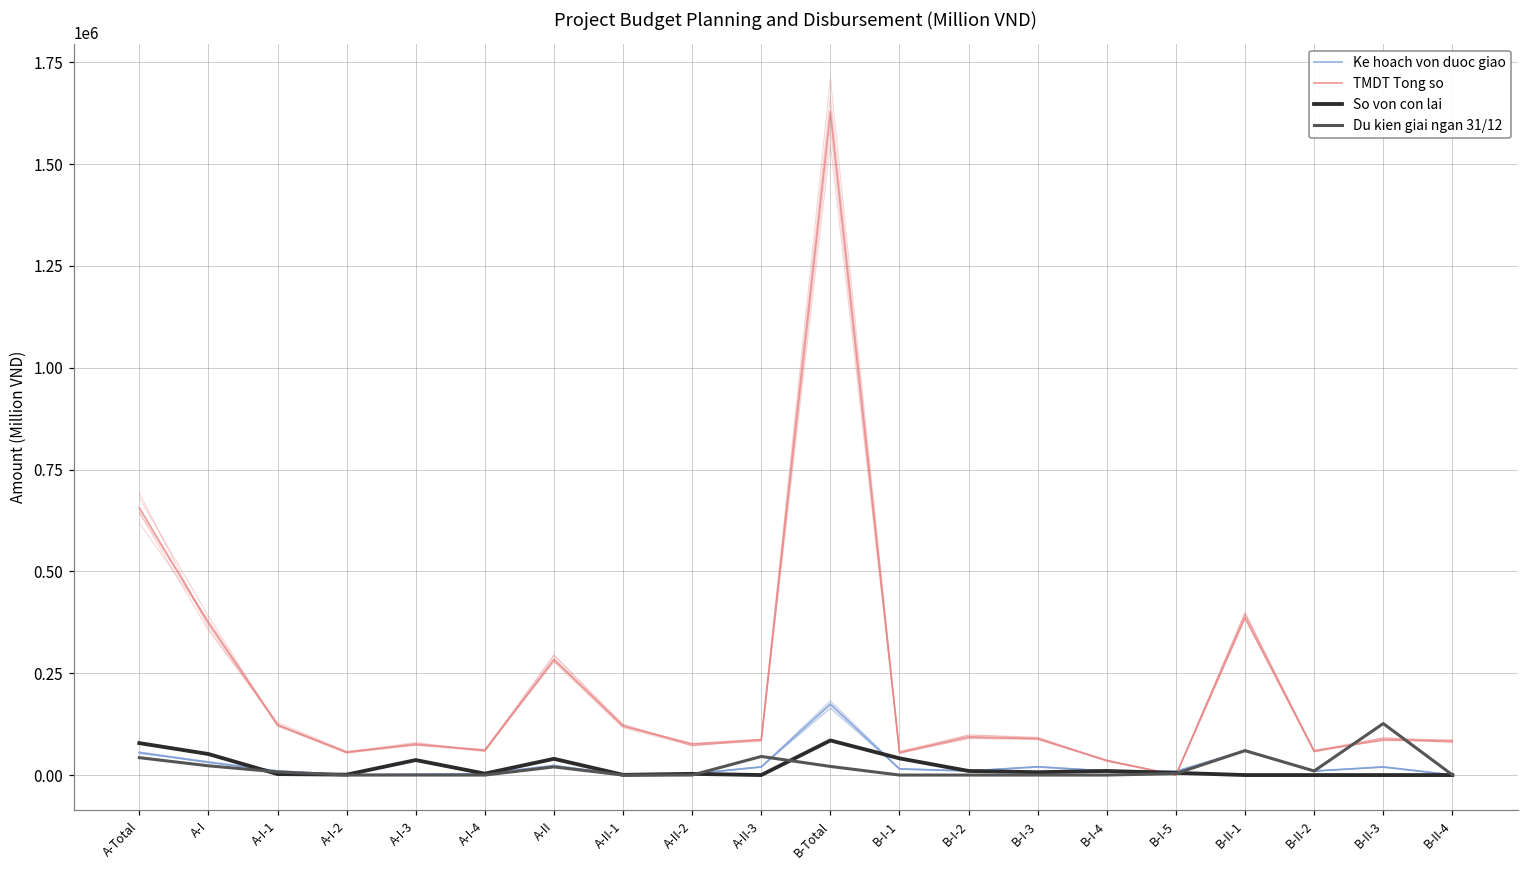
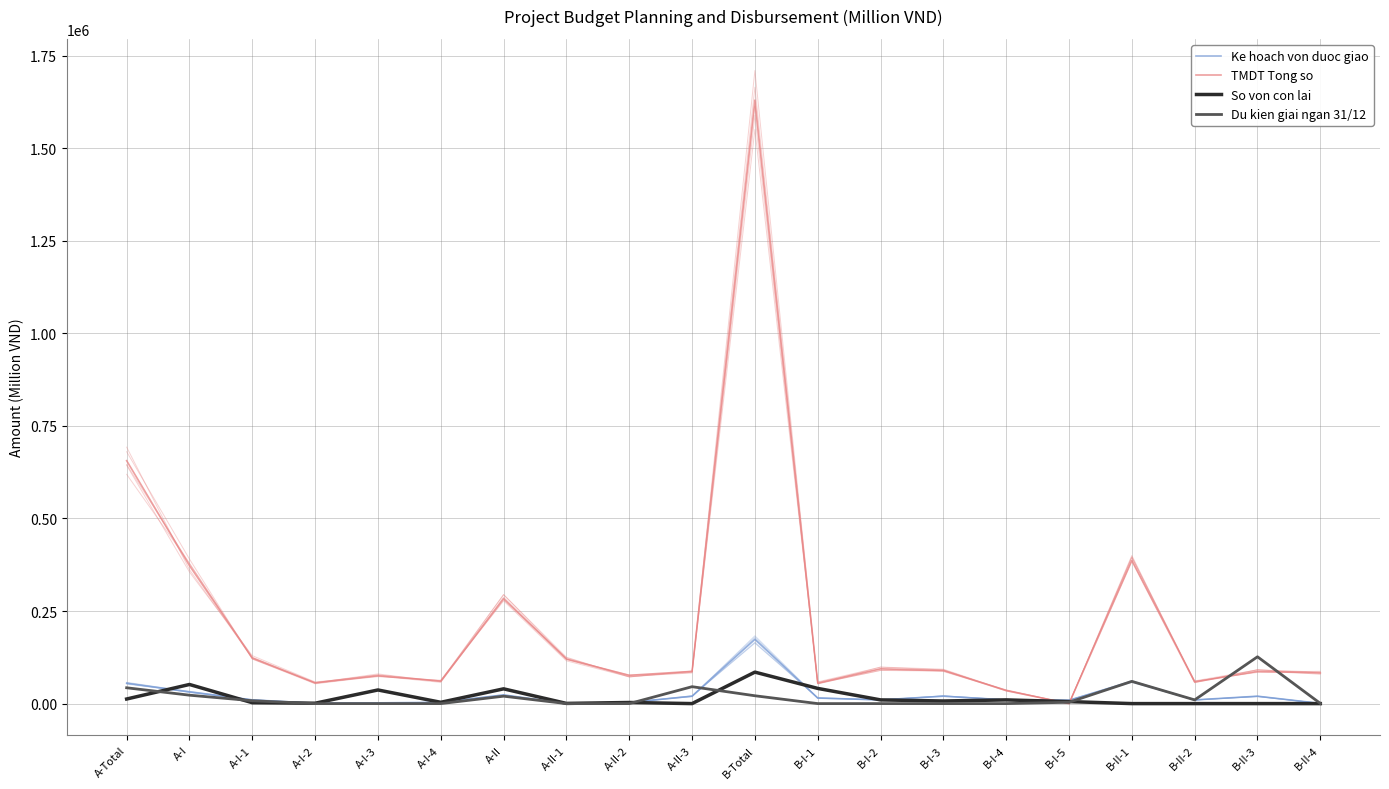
So von con lai, A-Total: 80000 -> 10000
